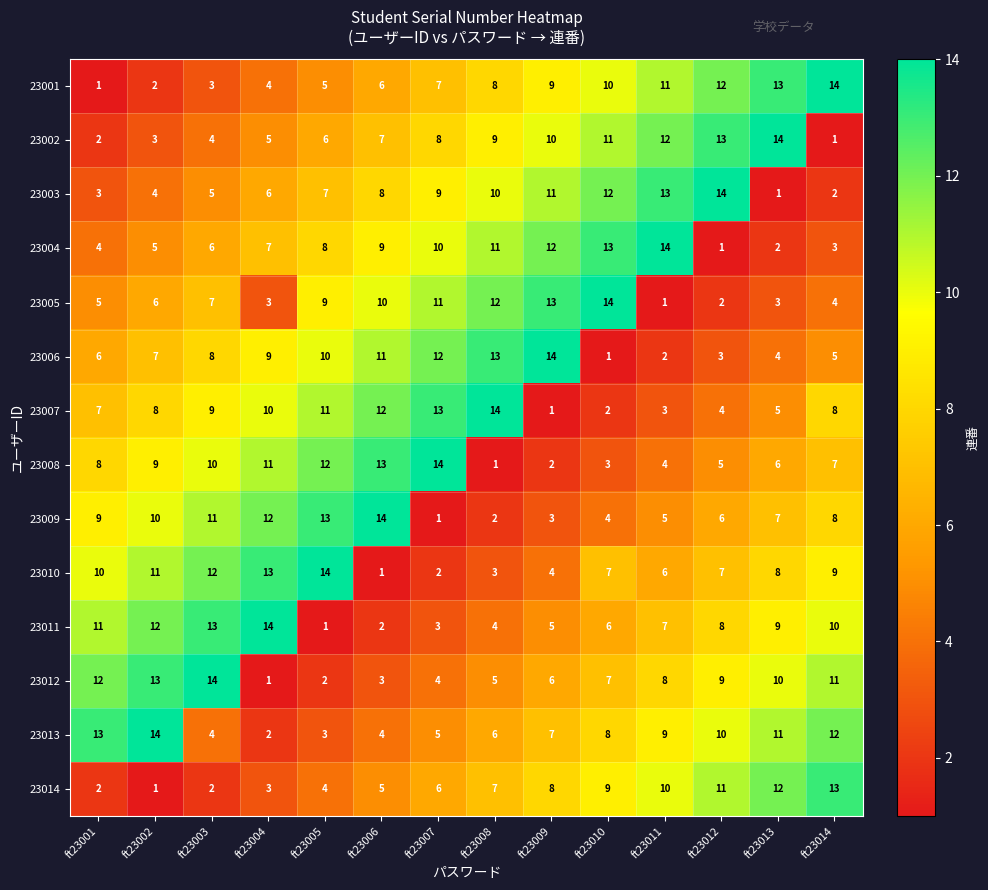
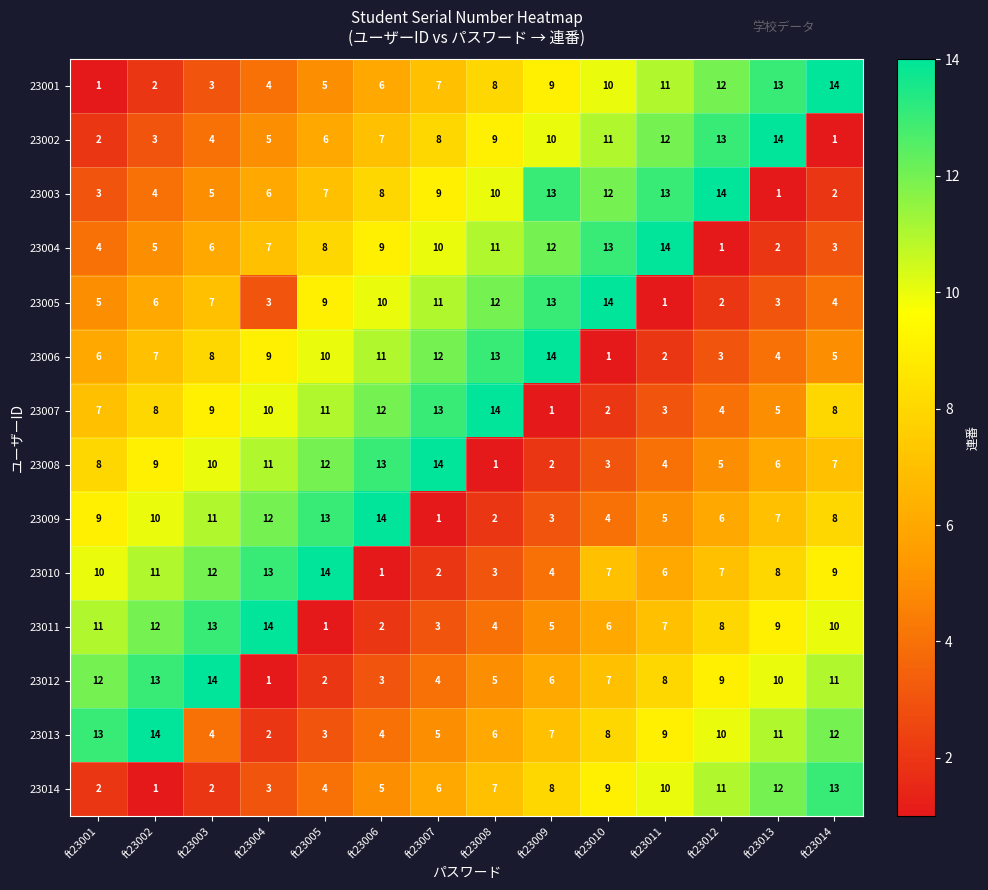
23003, ft23009: 11 -> 13
